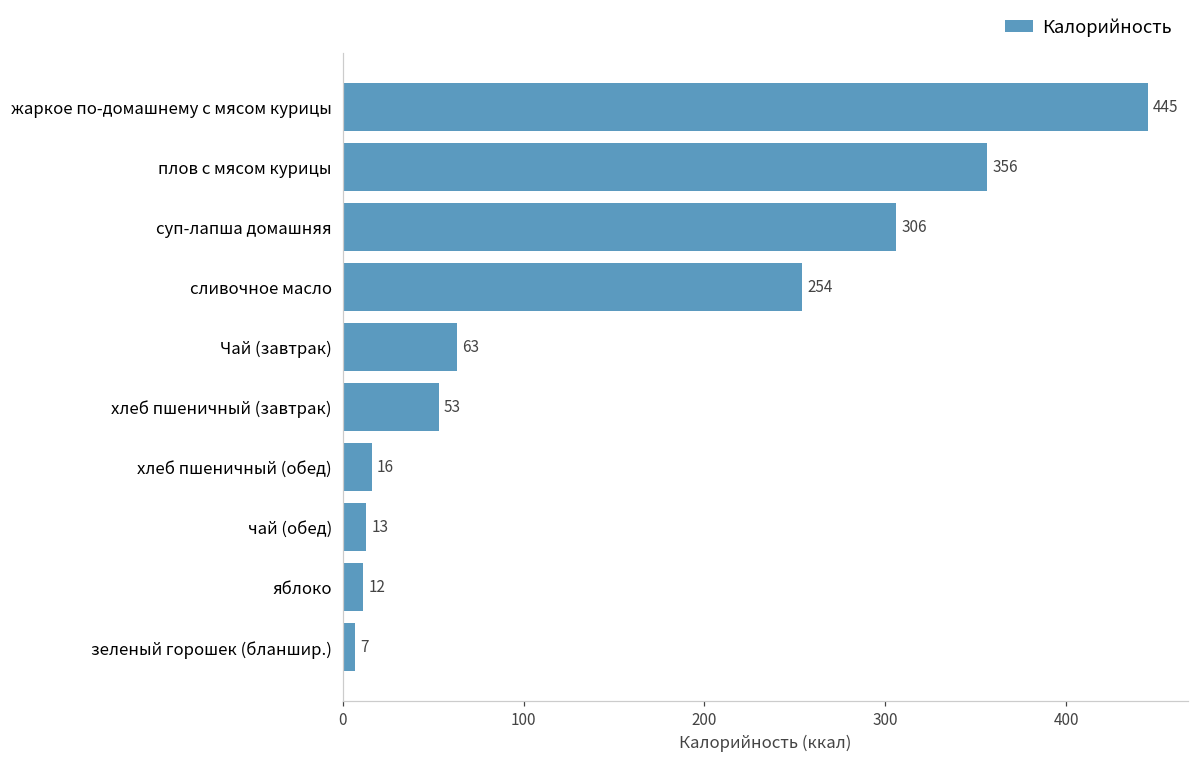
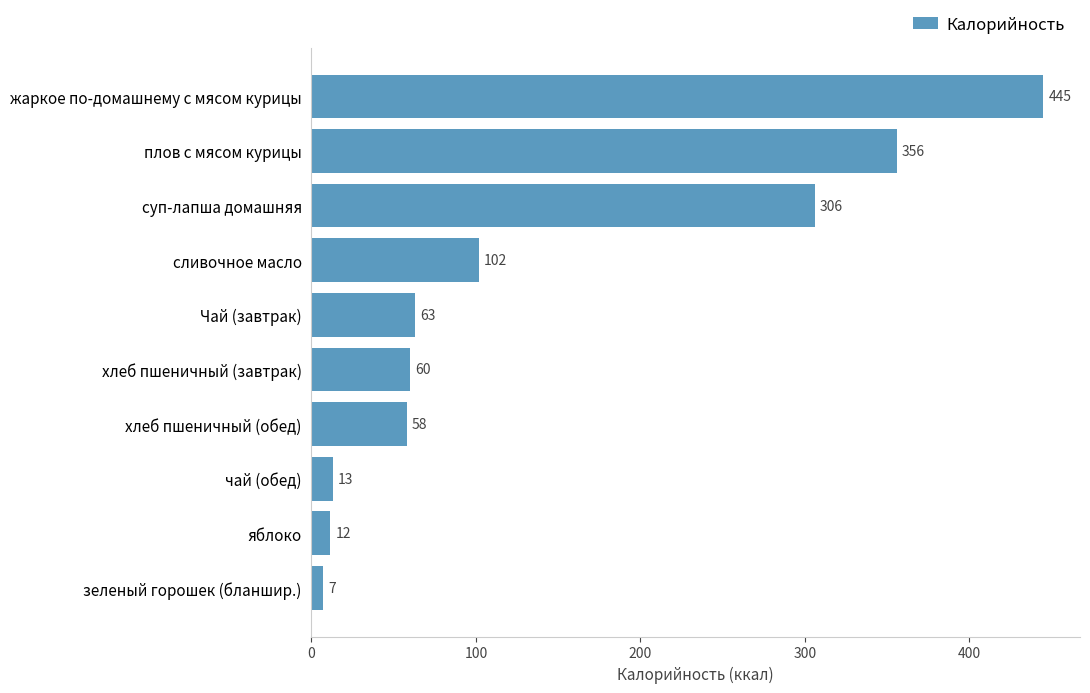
сливочное масло: 254 -> 102
хлеб пшеничный (завтрак): 53 -> 60
хлеб пшеничный (обед): 16 -> 58
